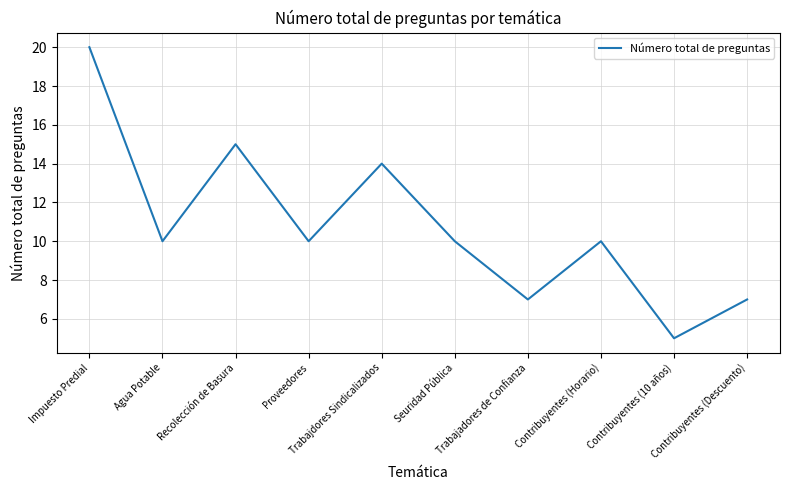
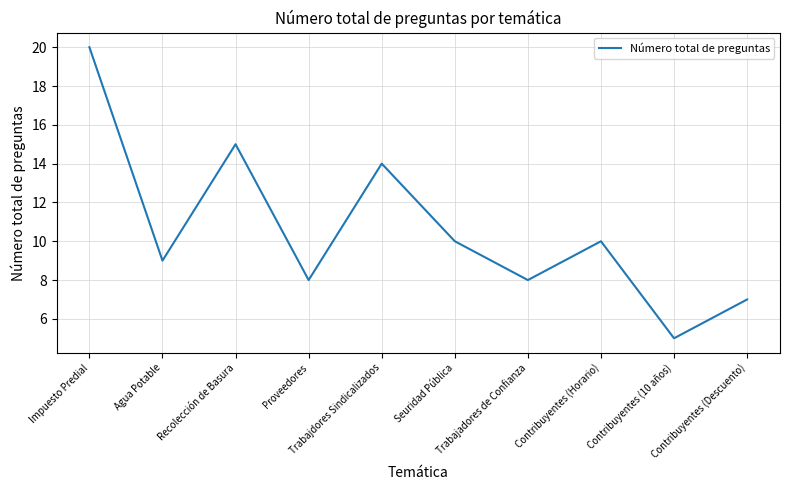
Agua Potable: 10 -> 9
Proveedores: 10 -> 8
Trabajadores de Confianza: 7 -> 8
